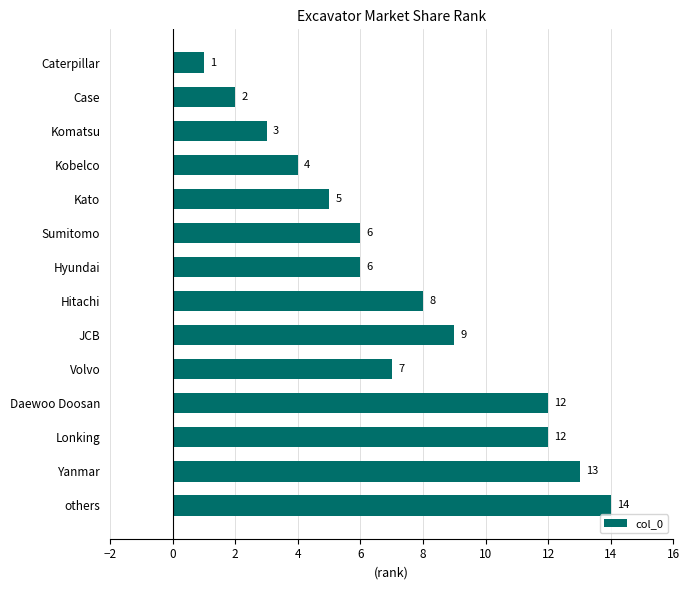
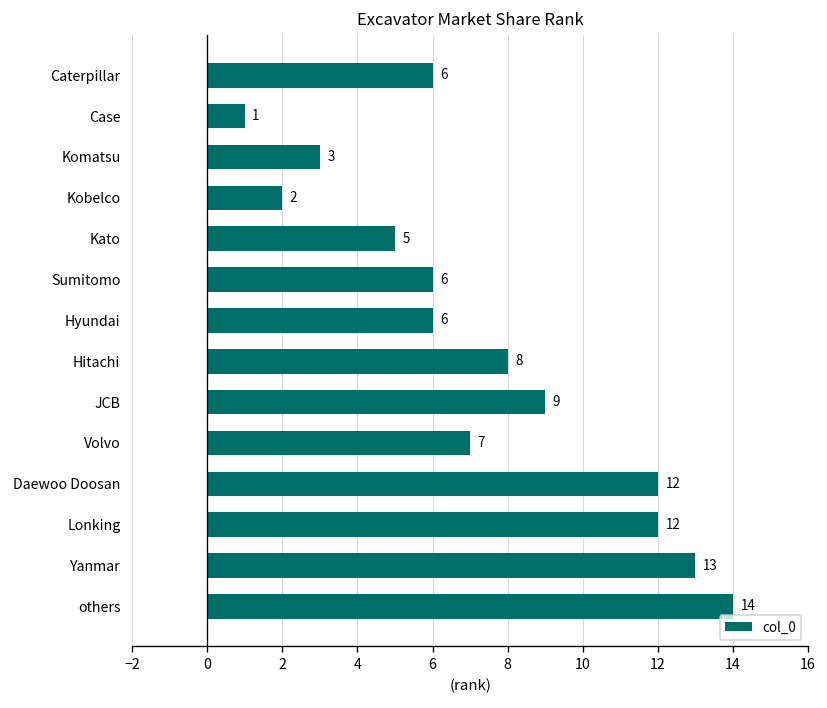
Caterpillar: 1 -> 6
Case: 2 -> 1
Kobelco: 4 -> 2
